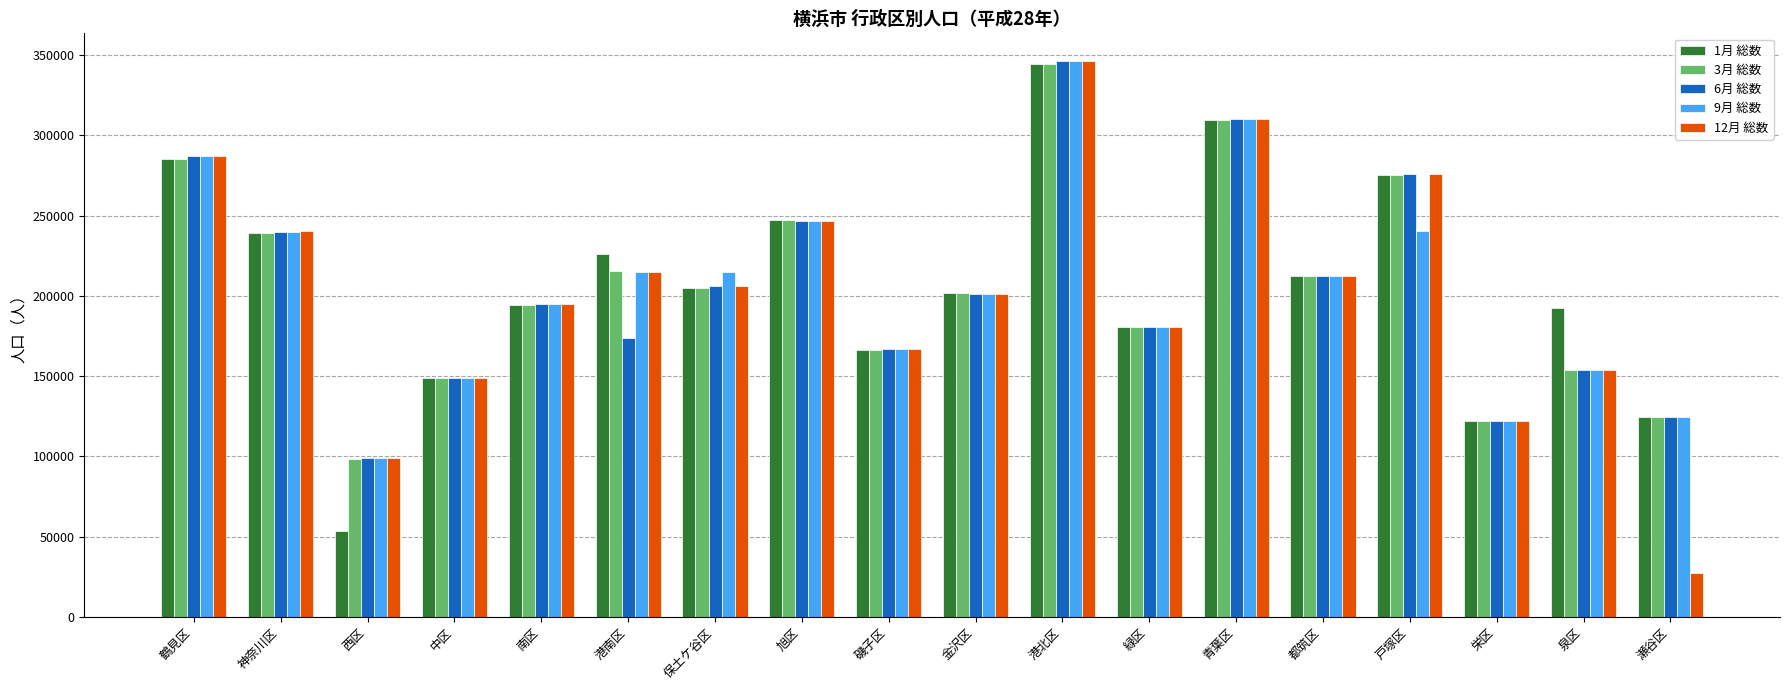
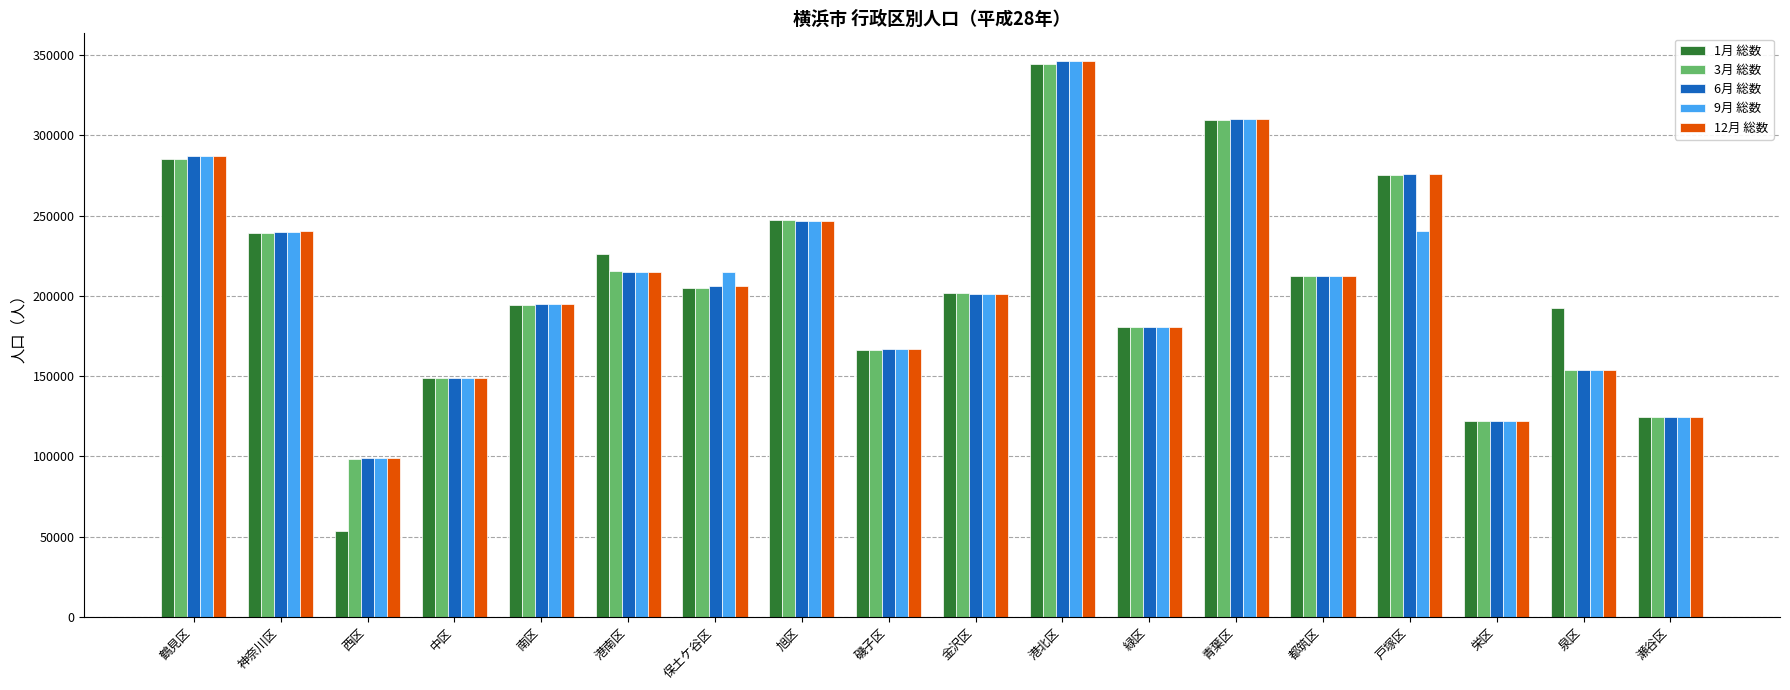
6月 総数, 港南区: 174000 -> 215000
12月 総数, 瀬谷区: 27000 -> 124000
